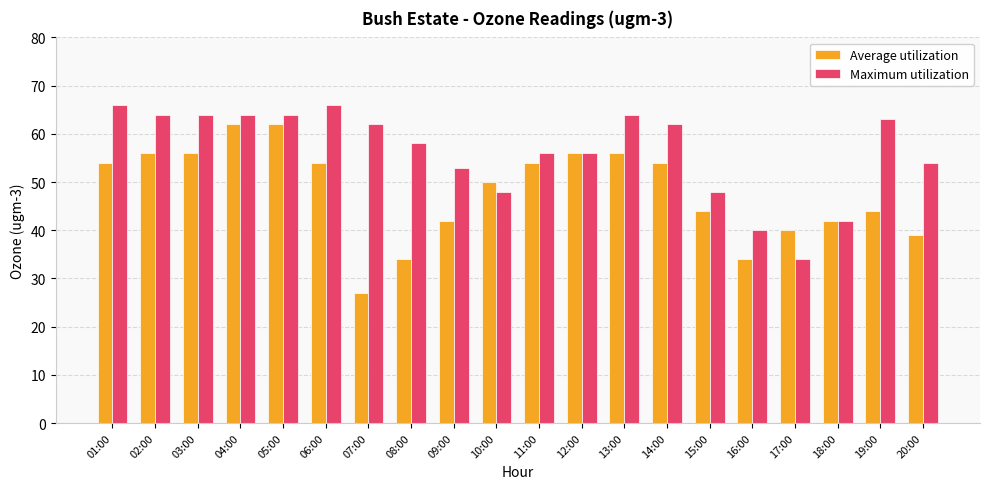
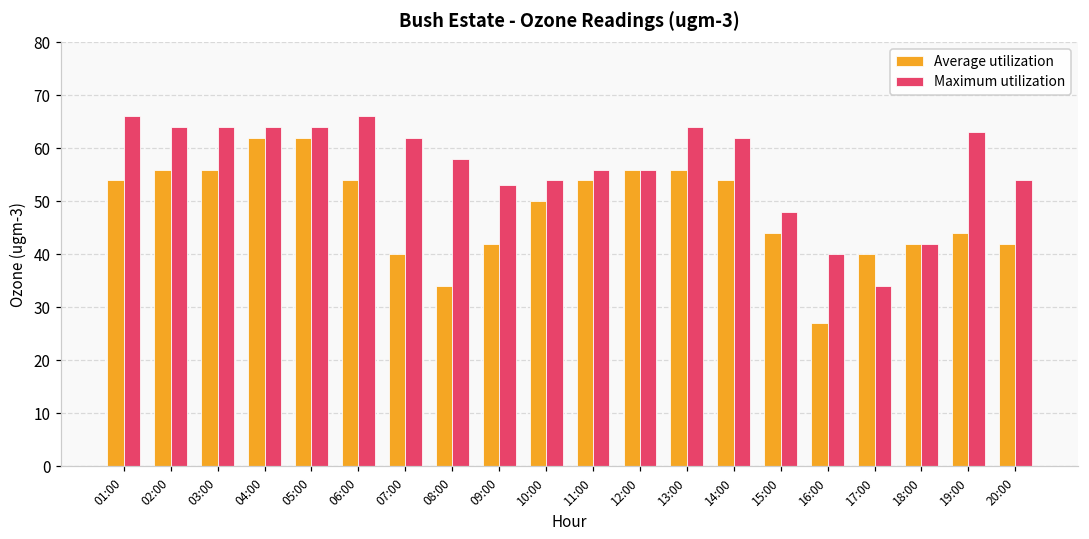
Average utilization, 07:00: 27 -> 40
Maximum utilization, 10:00: 48 -> 54
Average utilization, 16:00: 34 -> 27
Average utilization, 20:00: 39 -> 42
